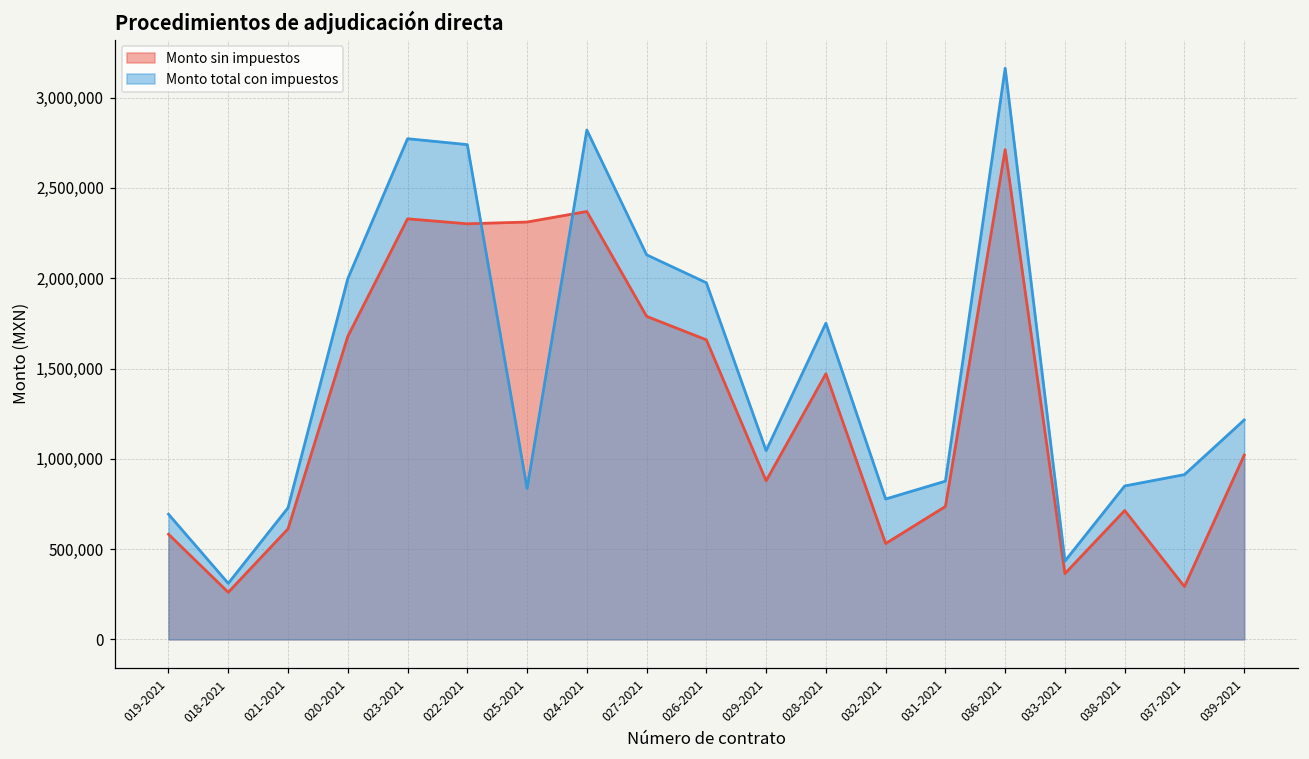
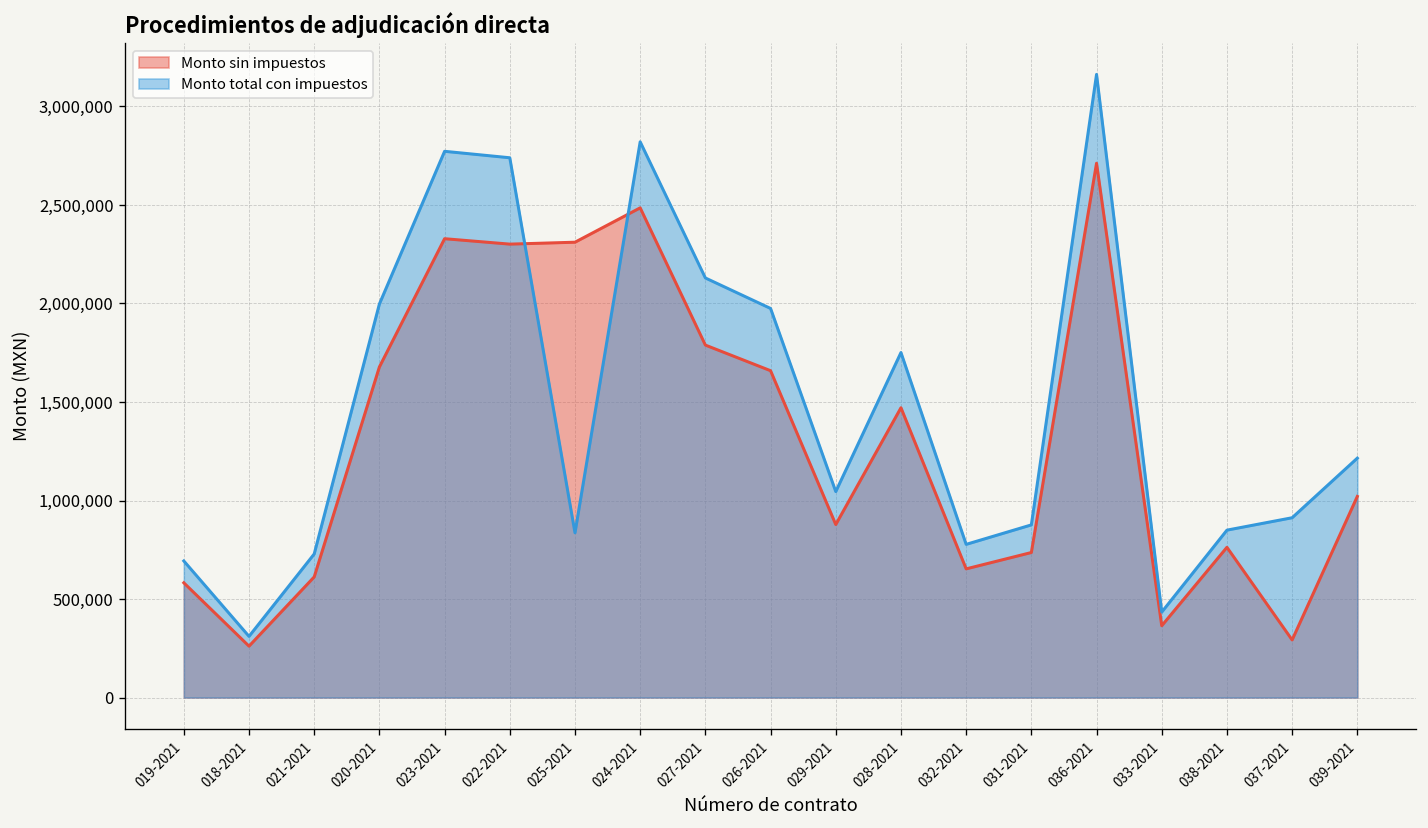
Monto sin impuestos, 024-2021: 2,370,000 -> 2,490,000
Monto sin impuestos, 032-2021: 530,000 -> 650,000
Monto sin impuestos, 038-2021: 710,000 -> 760,000
